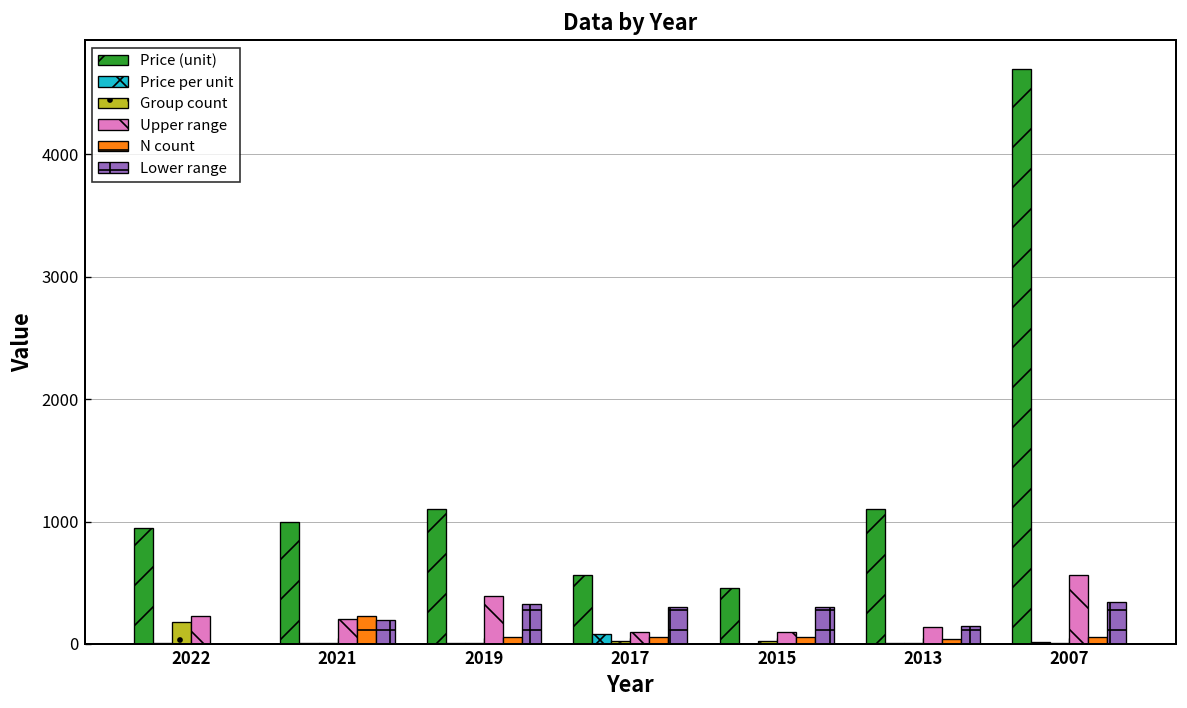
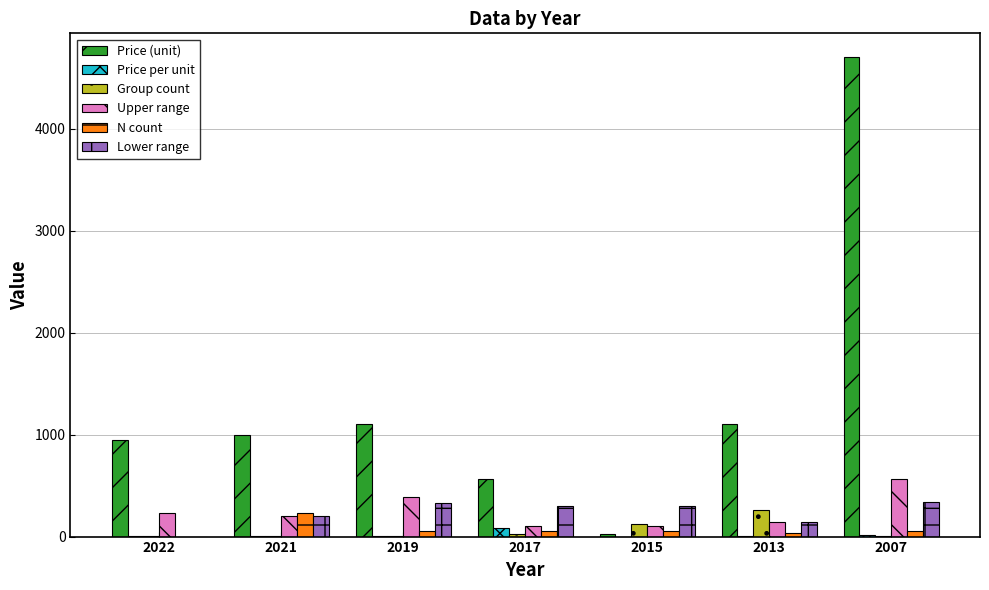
Group count, 2022: 180 -> 10
Price (unit), 2015: 460 -> 30
Group count, 2015: 30 -> 120
Group count, 2013: 10 -> 270
